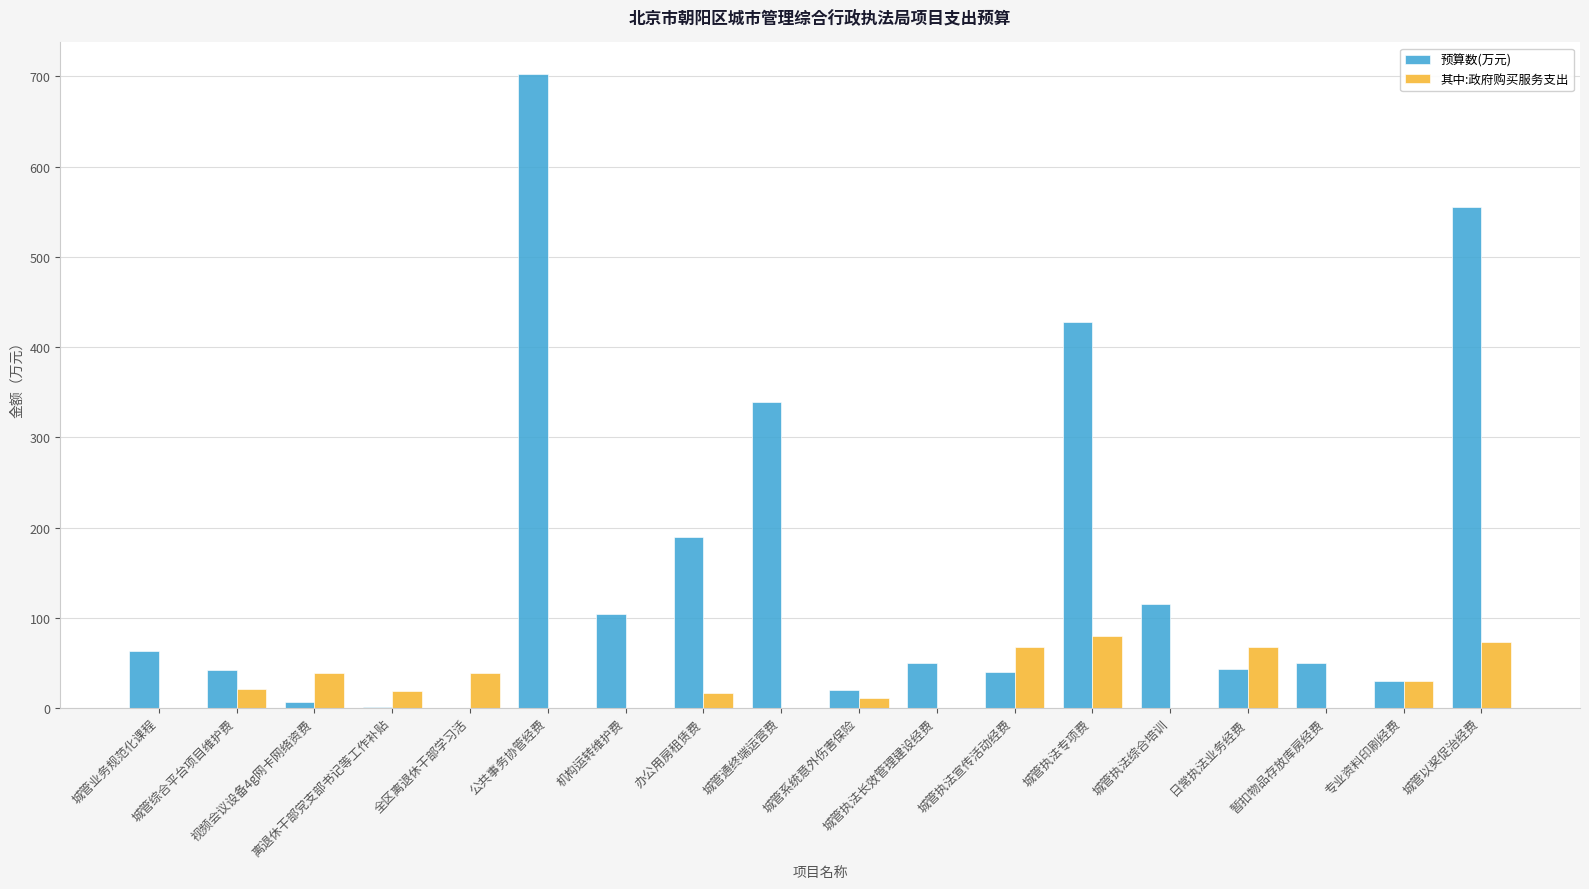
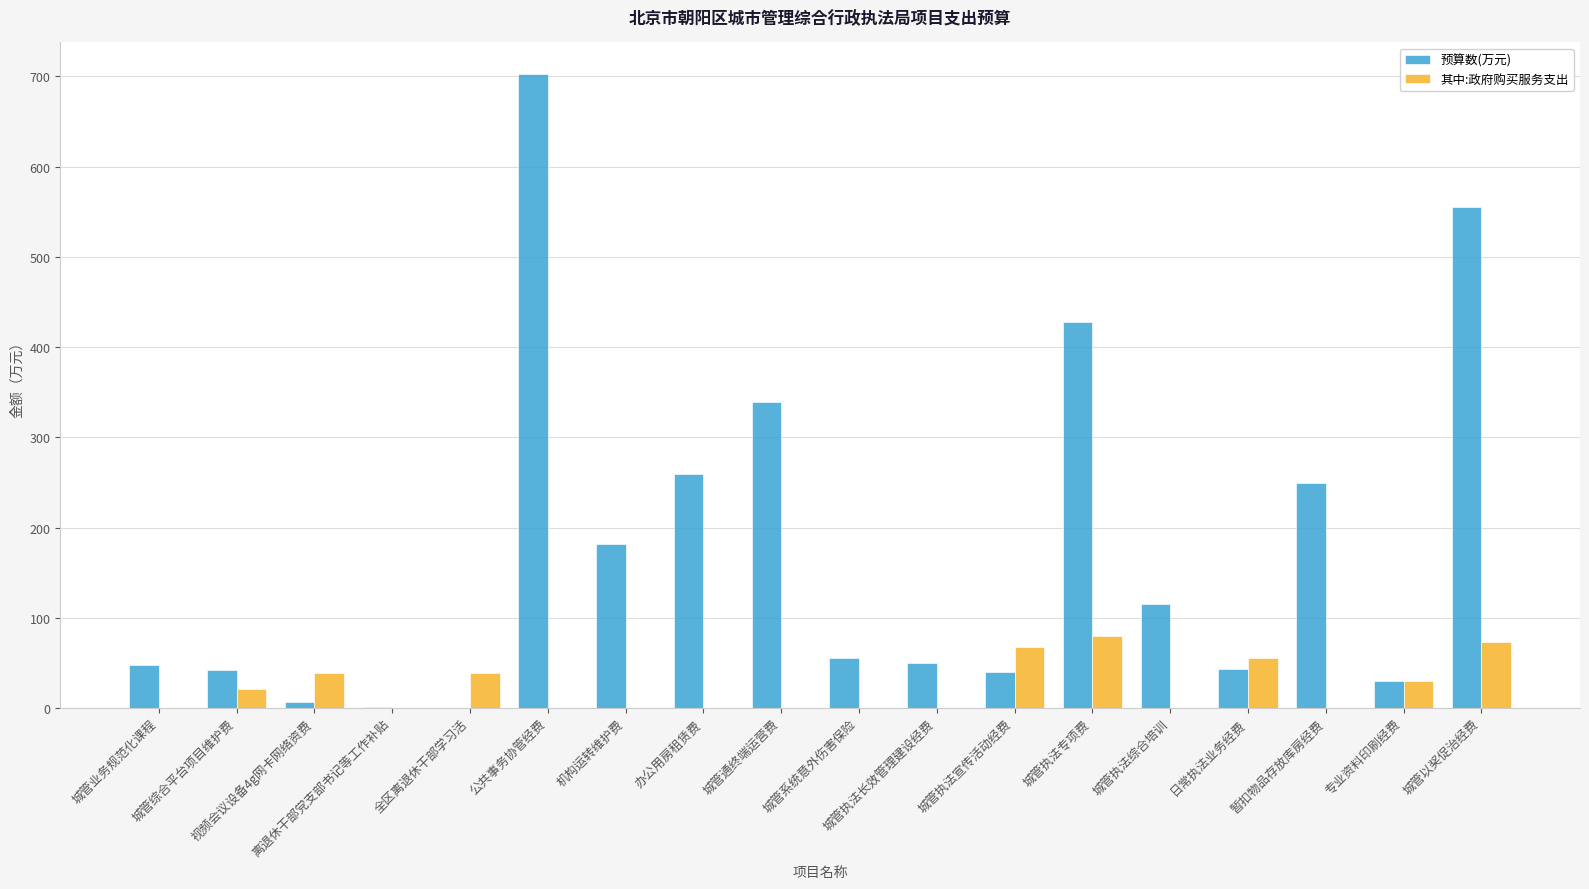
预算数(万元), 城管业务规范化课程: 60 -> 50
其中:政府购买服务支出, 离退休干部党支部书记等工作补贴: 20 -> 0
预算数(万元), 机构运转维护费: 100 -> 180
预算数(万元), 办公用房租赁费: 190 -> 260
其中:政府购买服务支出, 办公用房租赁费: 20 -> 0
预算数(万元), 城管系统意外伤害保险: 20 -> 60
其中:政府购买服务支出, 城管系统意外伤害保险: 10 -> 0
其中:政府购买服务支出, 日常执法业务经费: 70 -> 60
预算数(万元), 暂扣物品存放库房经费: 50 -> 250
